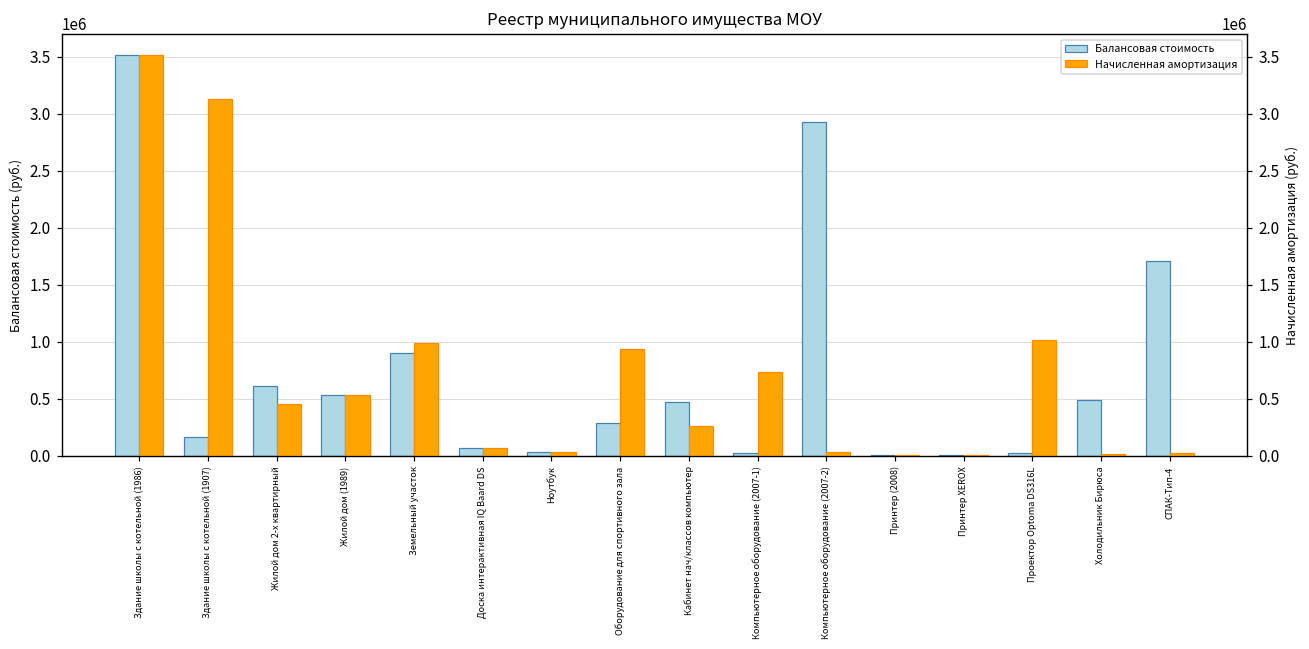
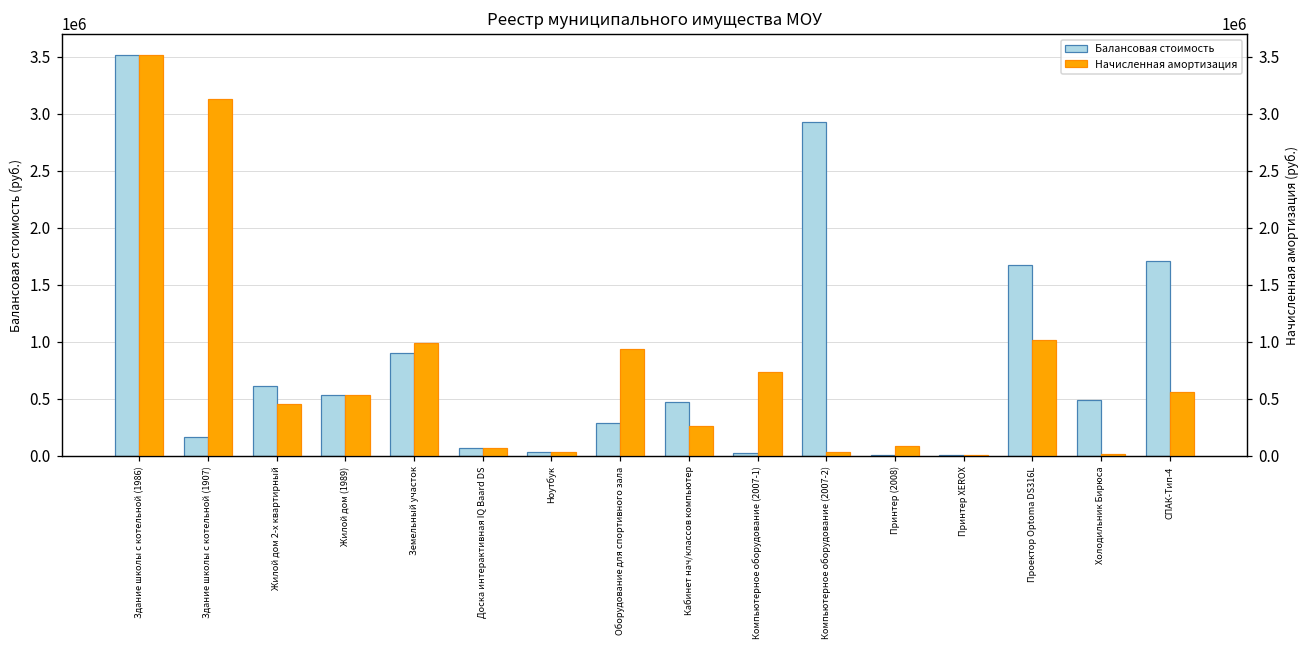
Балансовая стоимость, Проектор Optoma DS316L: 20000 -> 1670000
Начисленная амортизация, Принтер (2008): 0 -> 90000
Начисленная амортизация, СПАК-Тип-4: 20000 -> 560000
